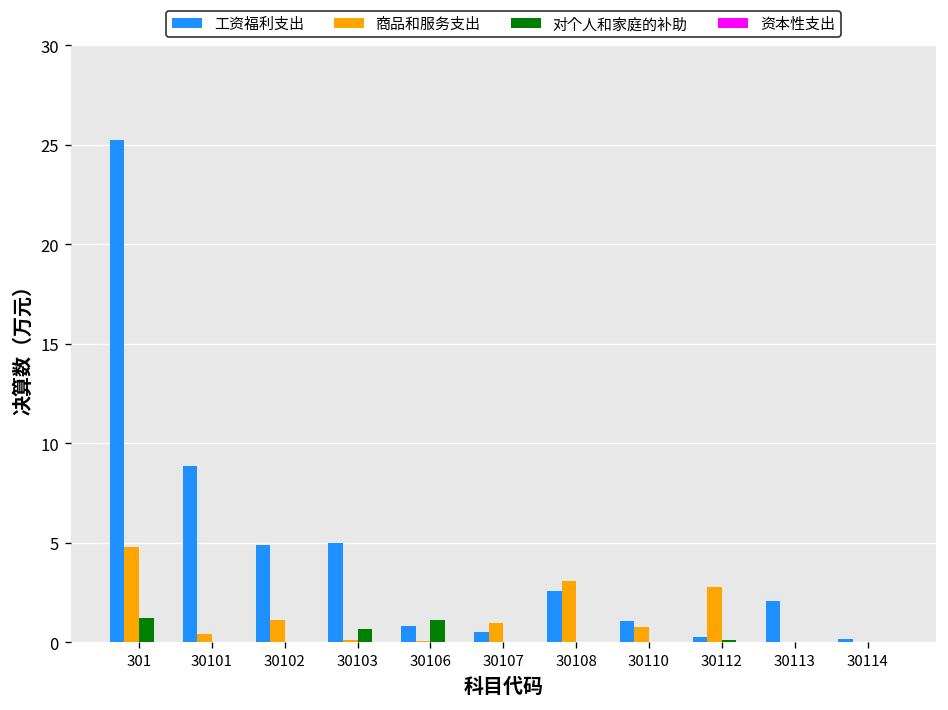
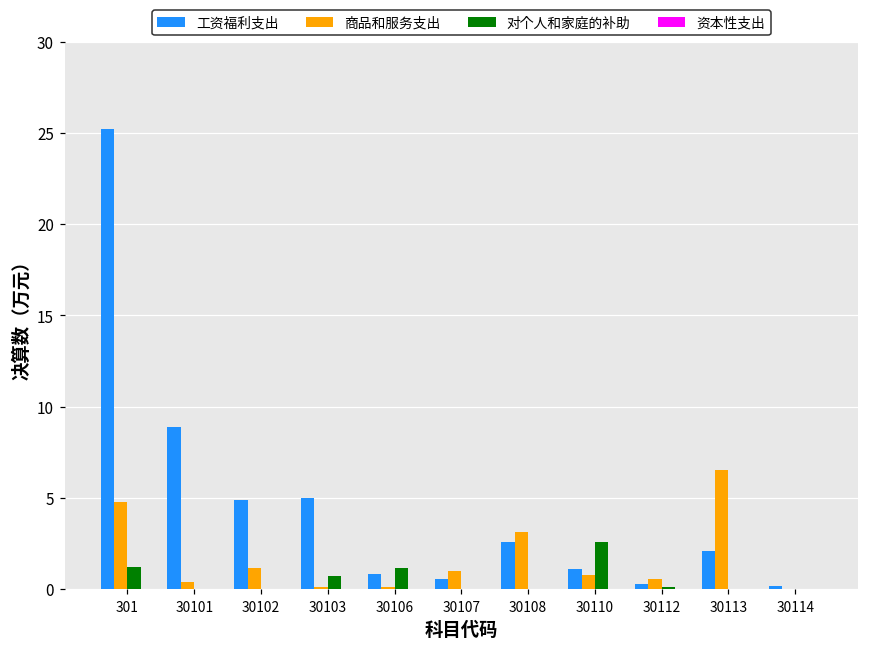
对个人和家庭的补助, 30110: 0.0 -> 2.6
商品和服务支出, 30112: 2.8 -> 0.6
商品和服务支出, 30113: 0.0 -> 6.5
